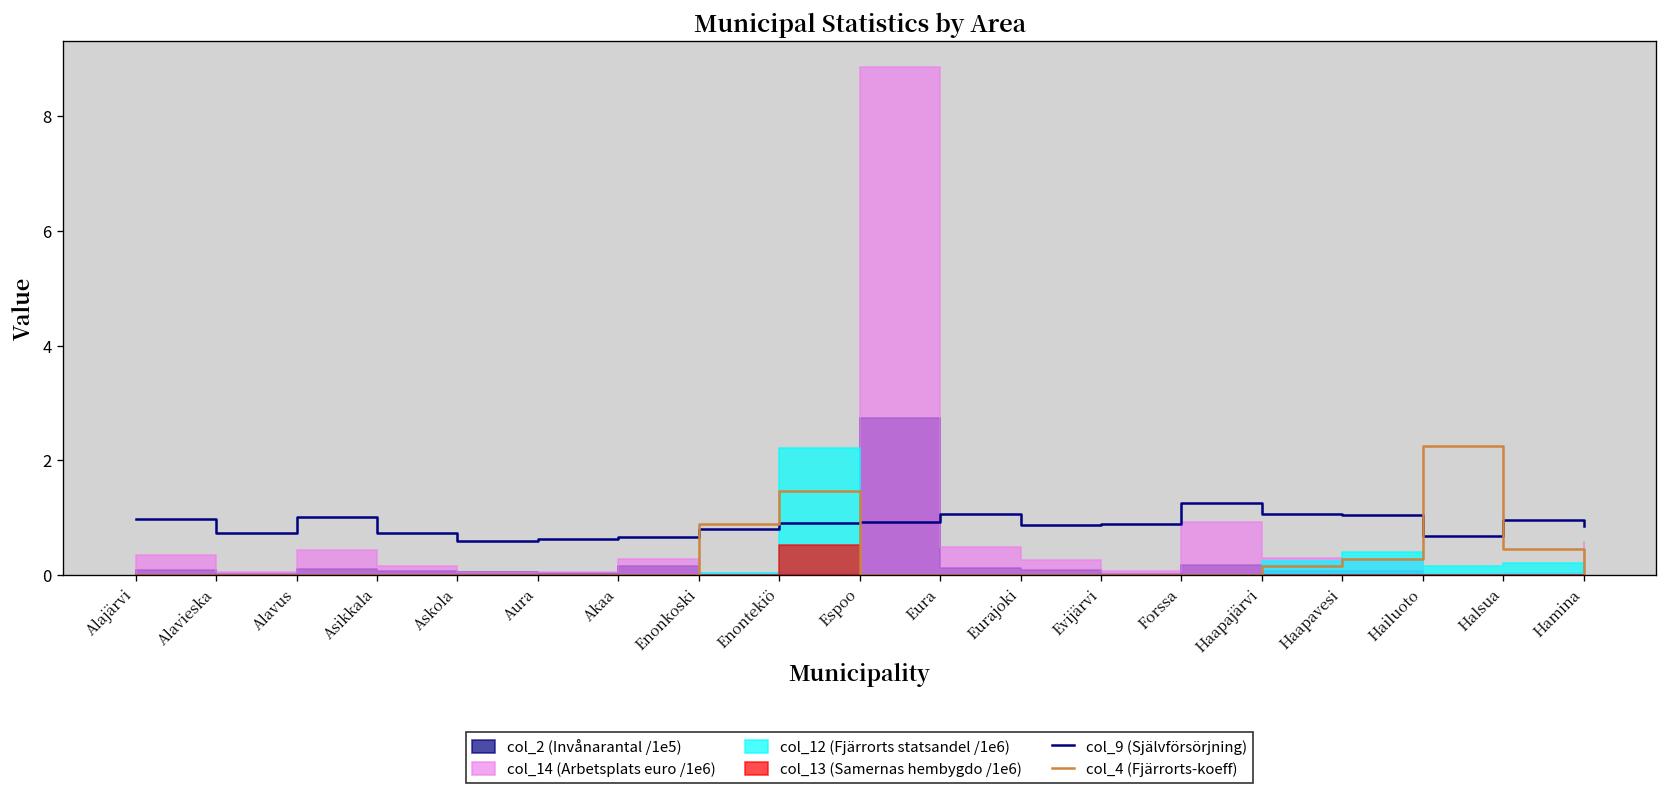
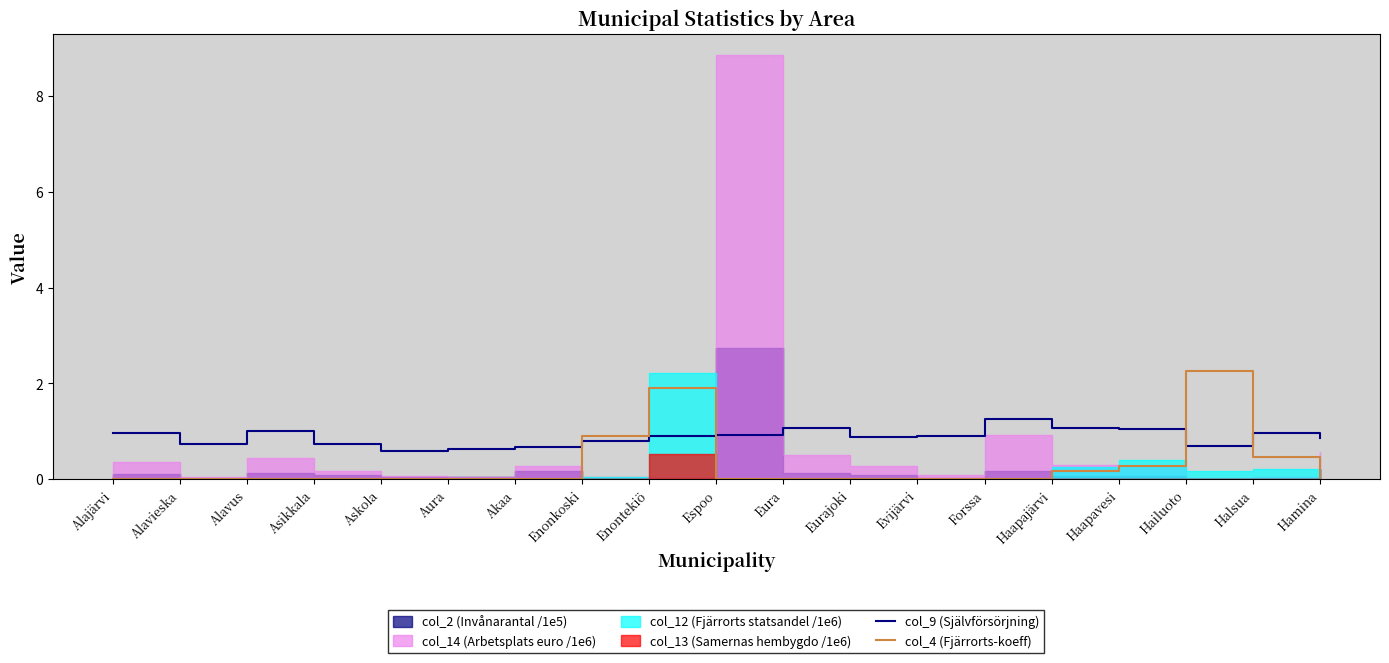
col_4 (Fjärrorts-koeff), Enontekiö: 1.5 -> 1.9
